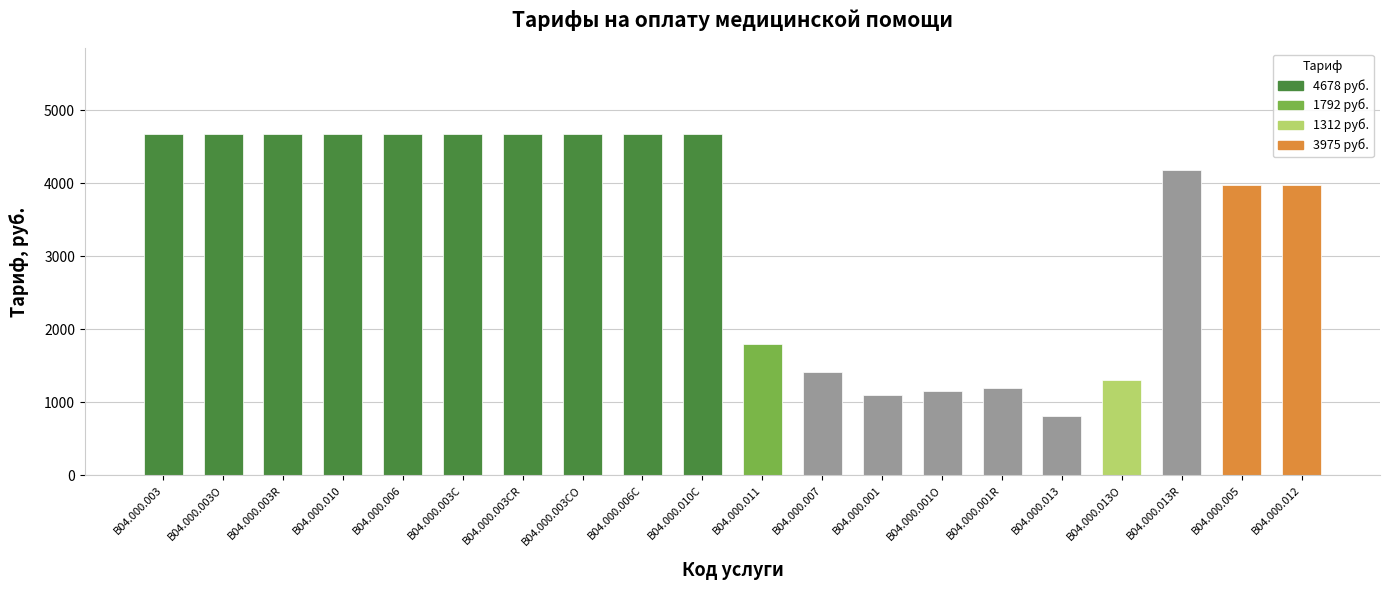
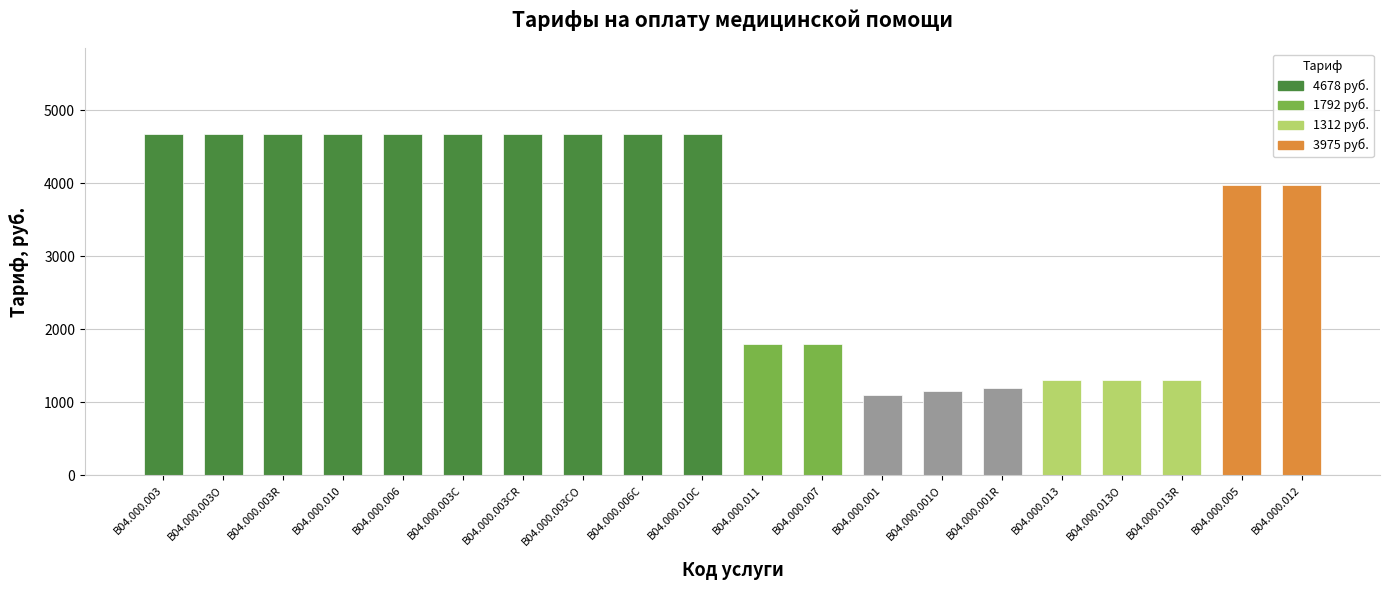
B04.000.007: 1400 -> 1800
B04.000.013: 800 -> 1300
B04.000.013R: 4200 -> 1300
